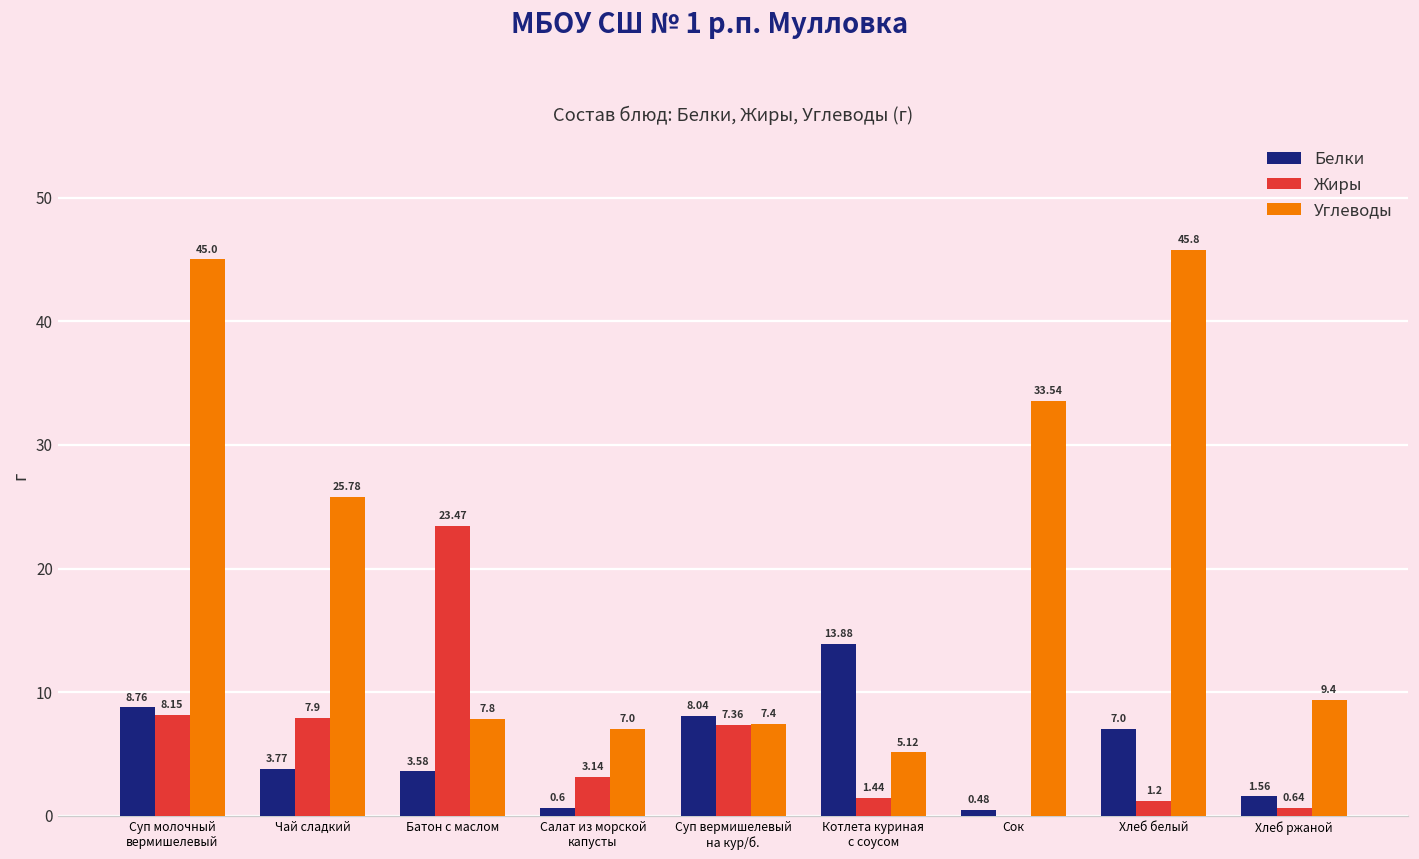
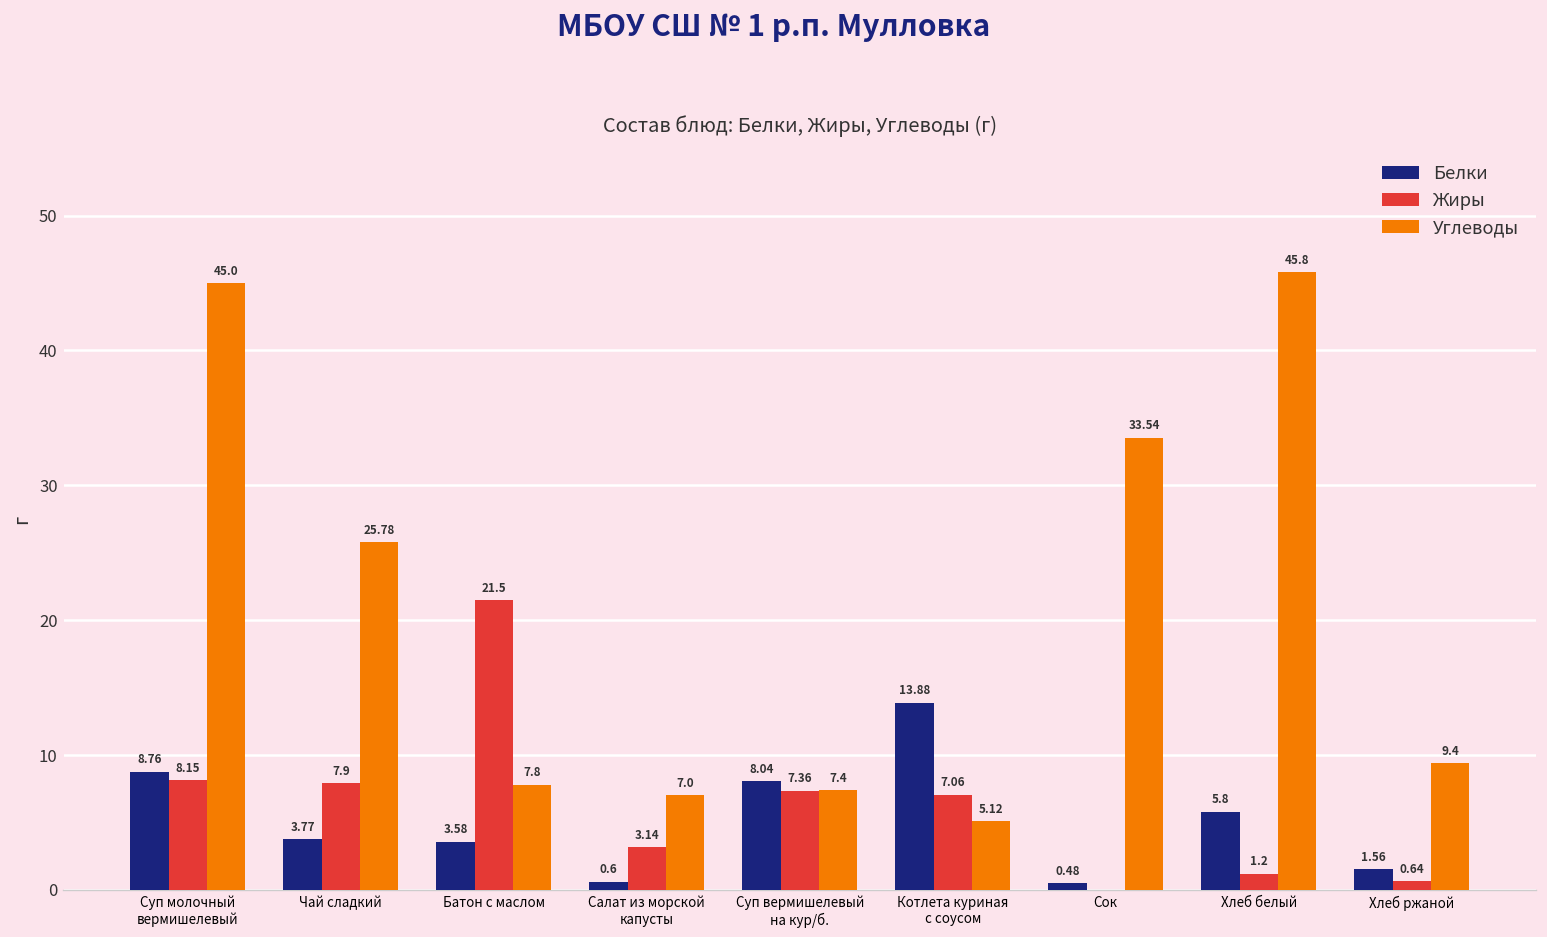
Жиры, Батон с маслом: 23.47 -> 21.5
Жиры, Котлета куриная с соусом: 1.44 -> 7.06
Белки, Хлеб белый: 7.0 -> 5.8
